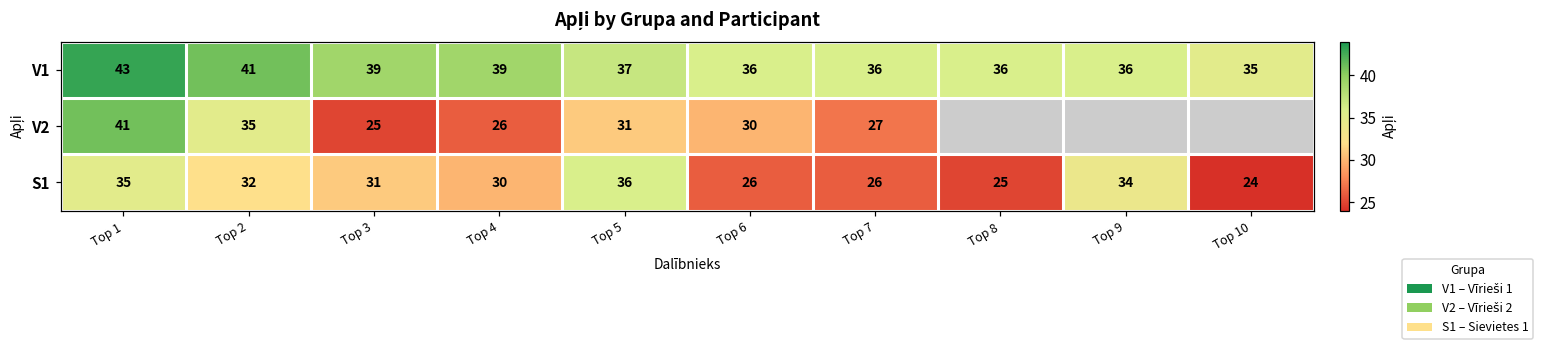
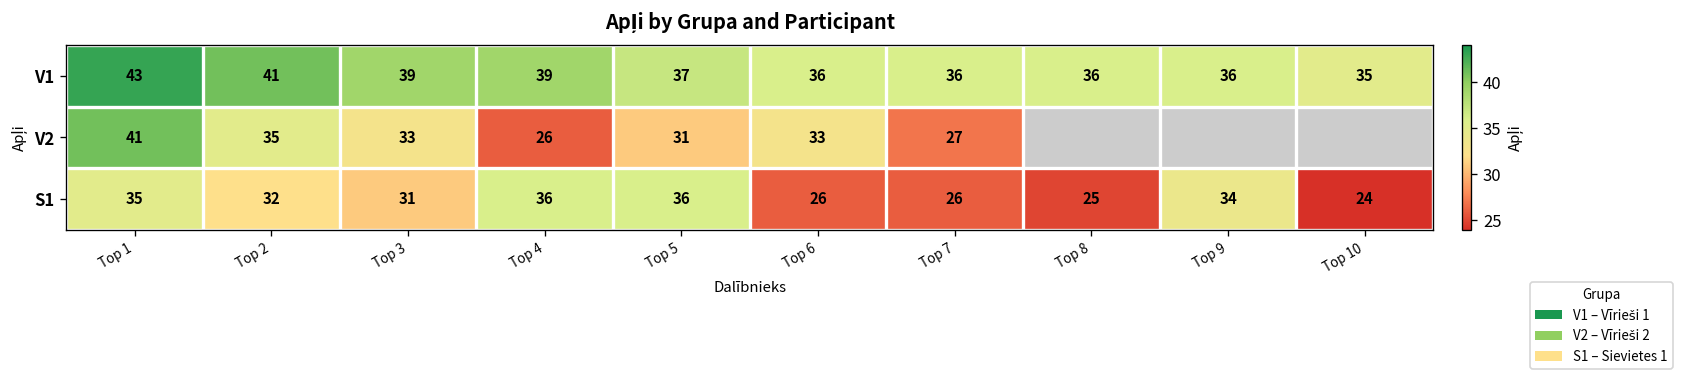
V2, Top 3: 25 -> 33
V2, Top 6: 30 -> 33
S1, Top 4: 30 -> 36
